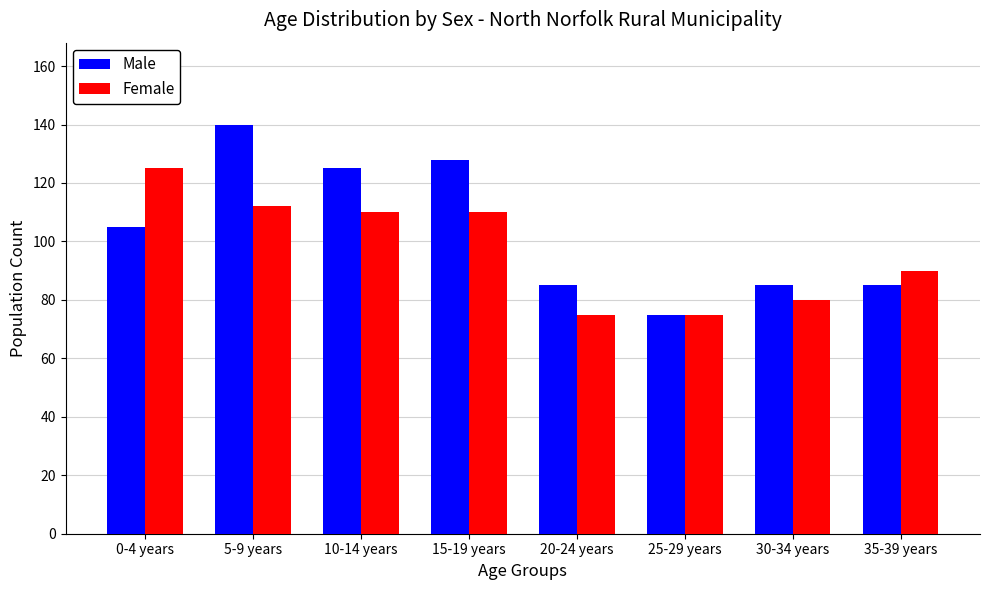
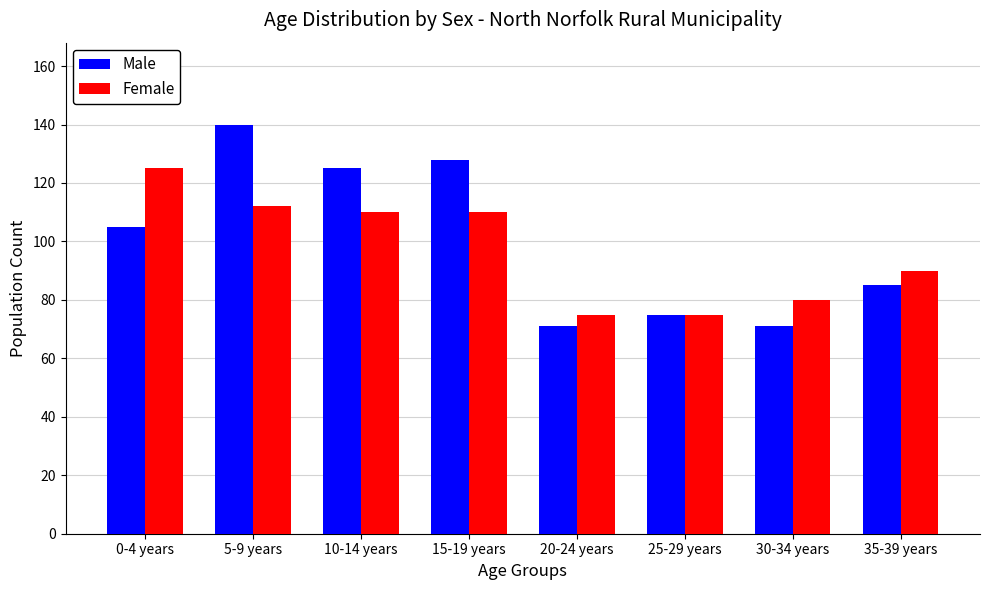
Male, 20-24 years: 85 -> 71
Male, 30-34 years: 85 -> 71
